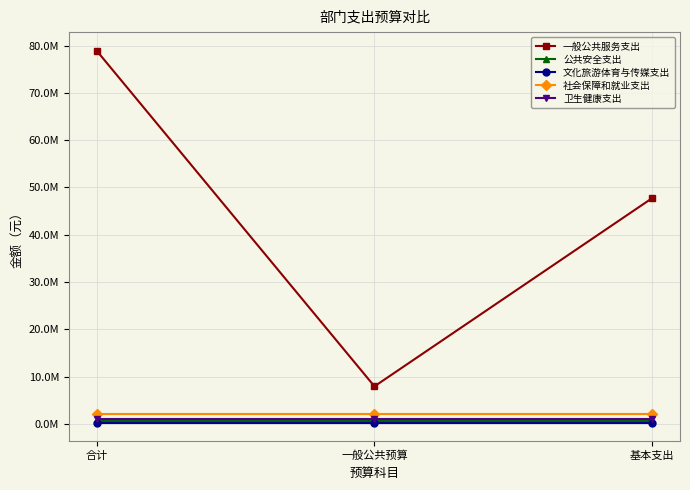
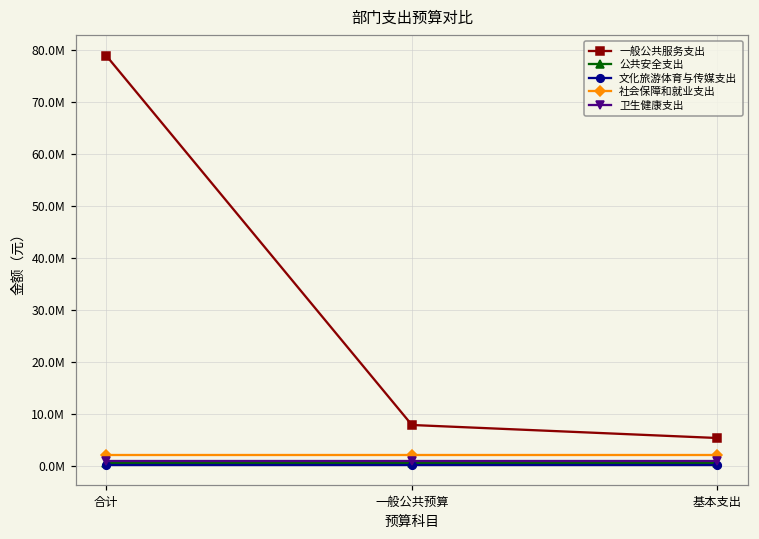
一般公共服务支出, 基本支出: 48000000 -> 5000000
